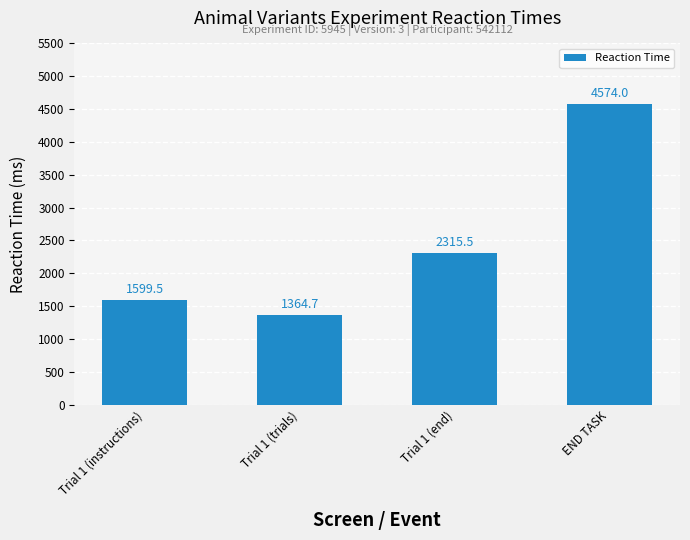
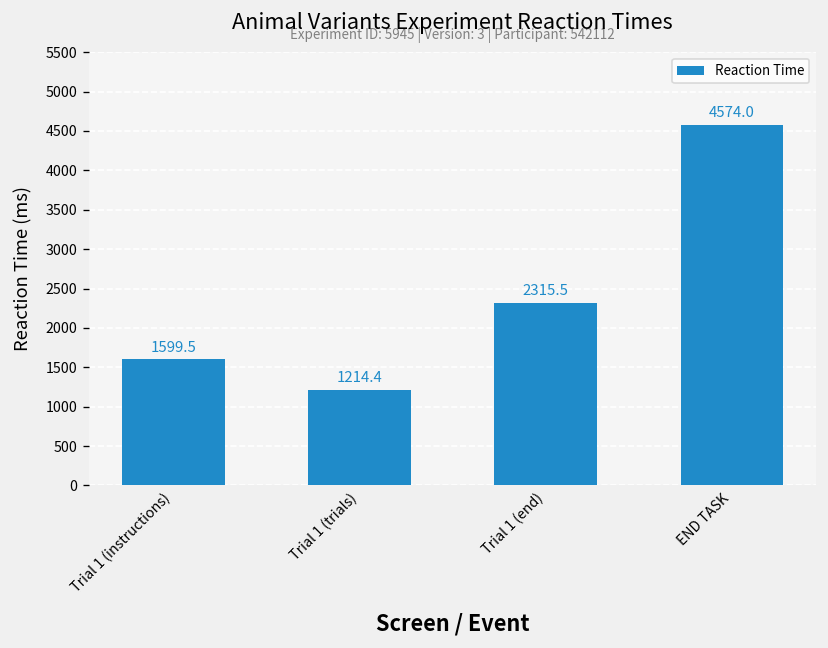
Trial 1 (trials): 1364.7 -> 1214.4
